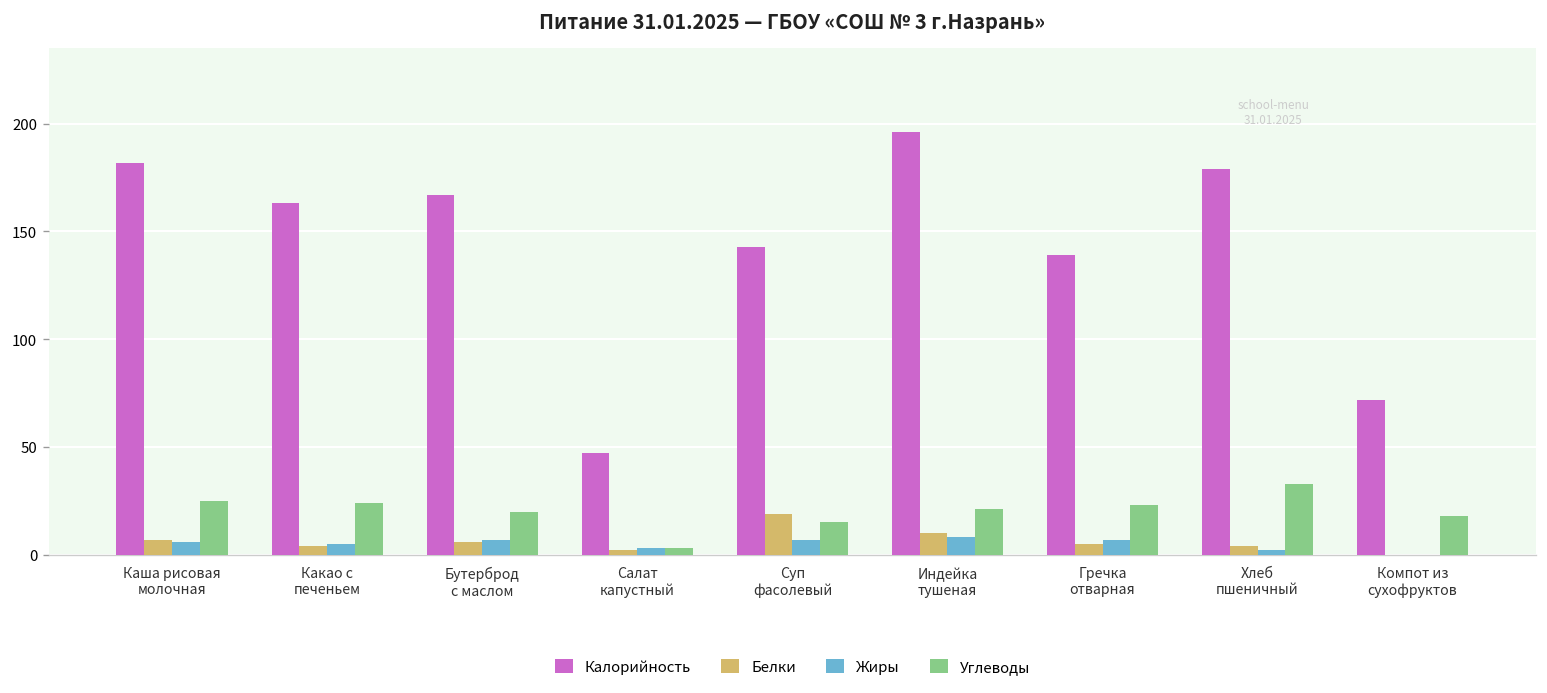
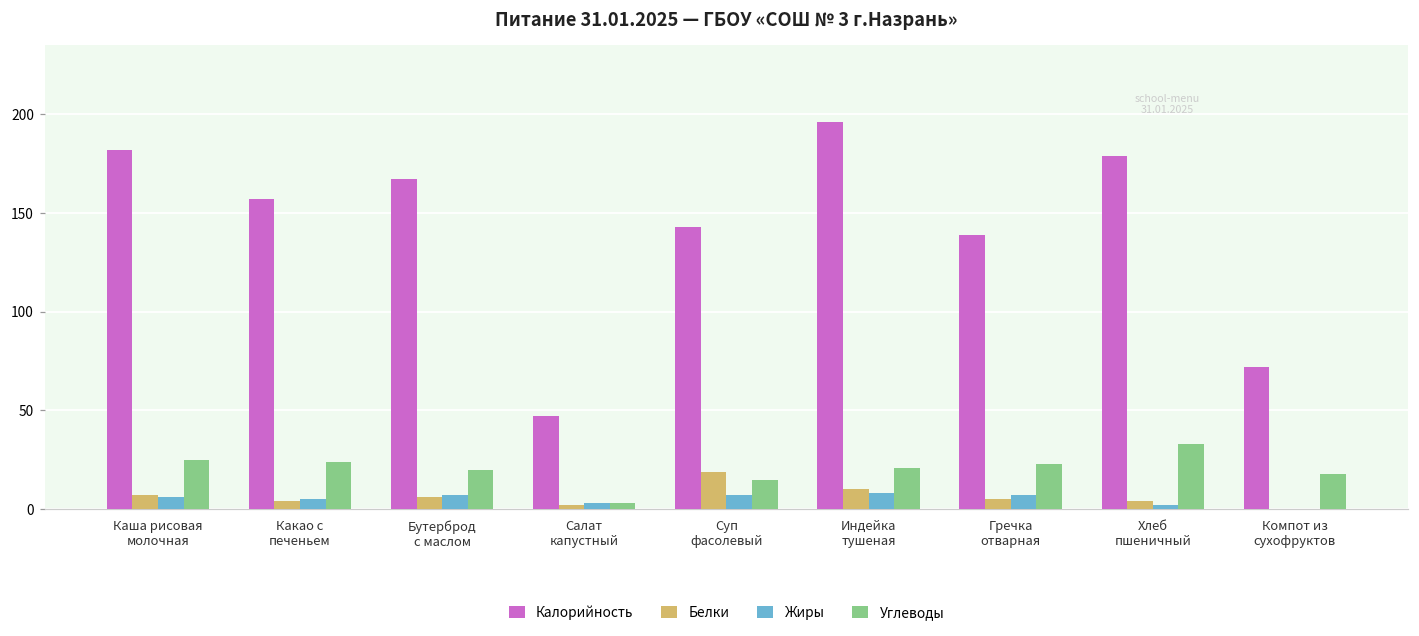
Калорийность, Какао с печеньем: 163 -> 157
